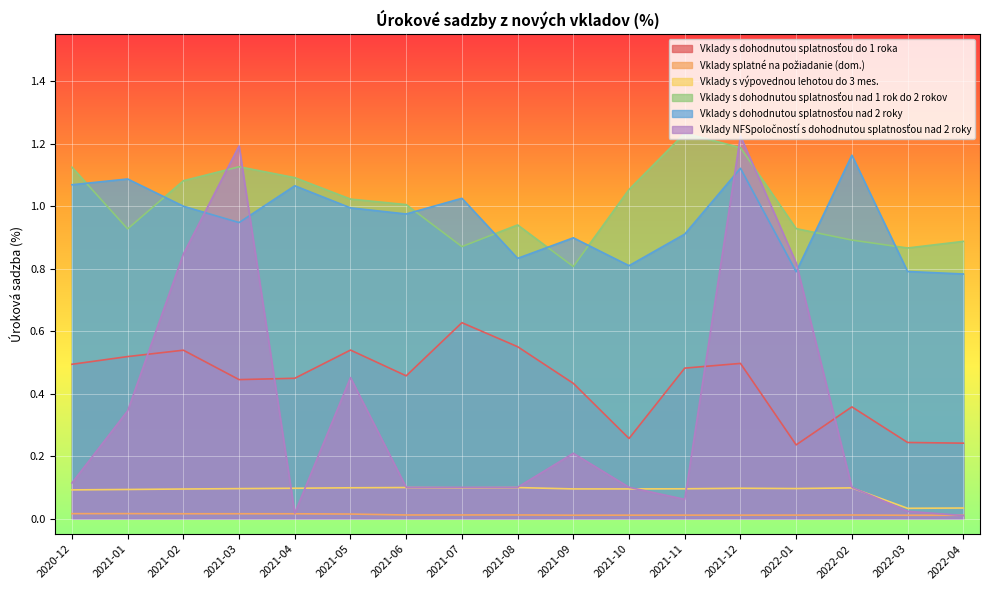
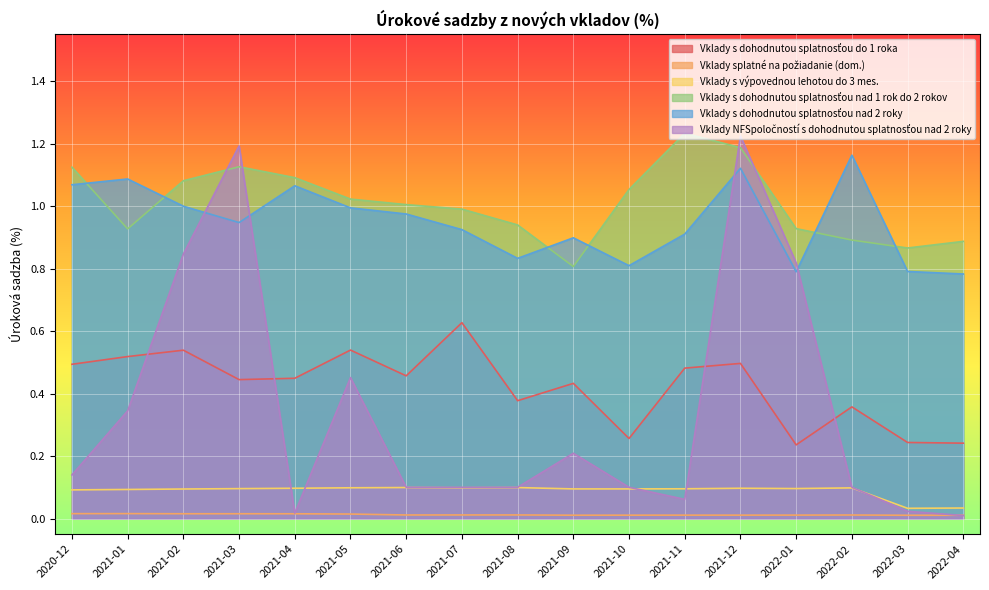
Vklady NFSpoločností s dohodnutou splatnosťou nad 2 roky, 2020-12: 0.11 -> 0.14
Vklady s dohodnutou splatnosťou nad 1 rok do 2 rokov, 2021-07: 0.87 -> 0.99
Vklady s dohodnutou splatnosťou nad 2 roky, 2021-07: 1.03 -> 0.93
Vklady s dohodnutou splatnosťou do 1 roka, 2021-08: 0.55 -> 0.38
